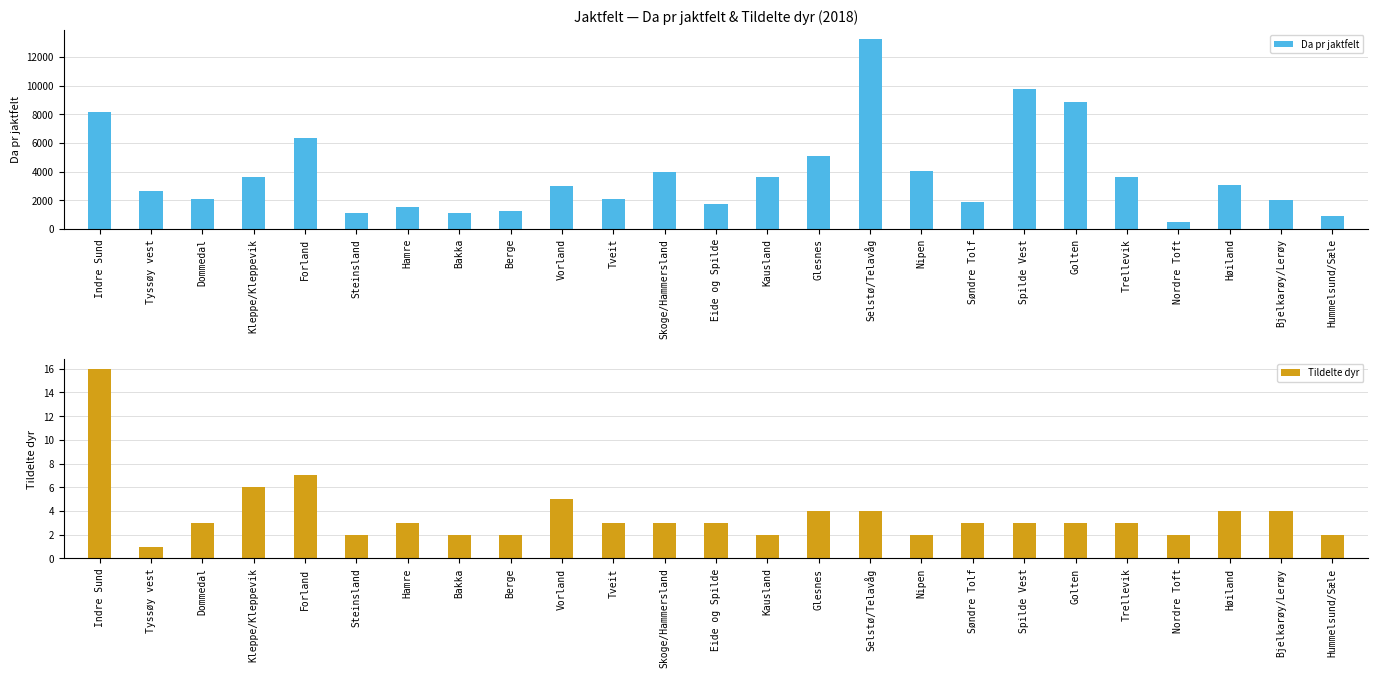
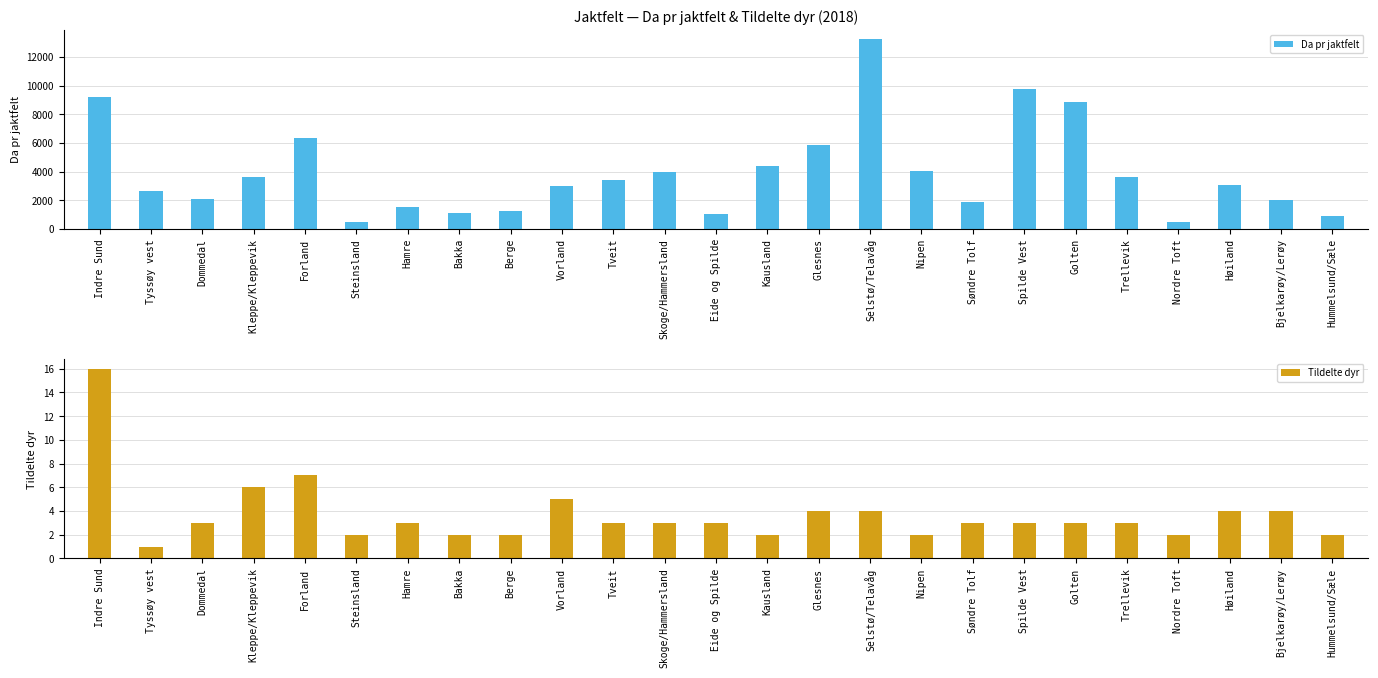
Jaktfelt — Da pr jaktfelt & Tildelte dyr (2018), Indre Sund: 8200 -> 9200
Jaktfelt — Da pr jaktfelt & Tildelte dyr (2018), Steinsland: 1100 -> 400
Jaktfelt — Da pr jaktfelt & Tildelte dyr (2018), Tveit: 2100 -> 3400
Jaktfelt — Da pr jaktfelt & Tildelte dyr (2018), Eide og Spilde: 1800 -> 1000
Jaktfelt — Da pr jaktfelt & Tildelte dyr (2018), Kausland: 3600 -> 4400
Jaktfelt — Da pr jaktfelt & Tildelte dyr (2018), Glesnes: 5100 -> 5900
